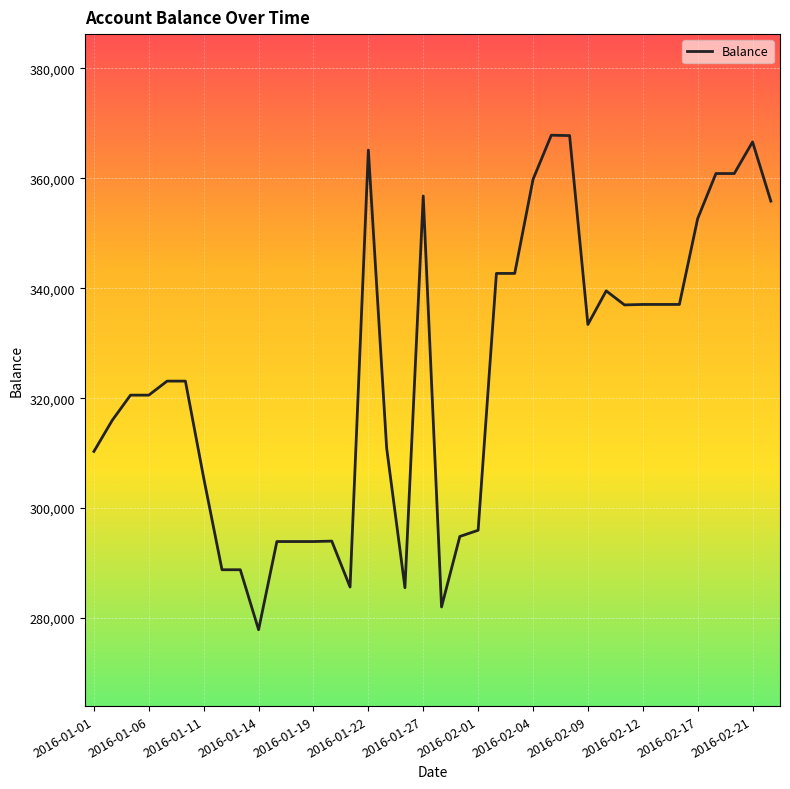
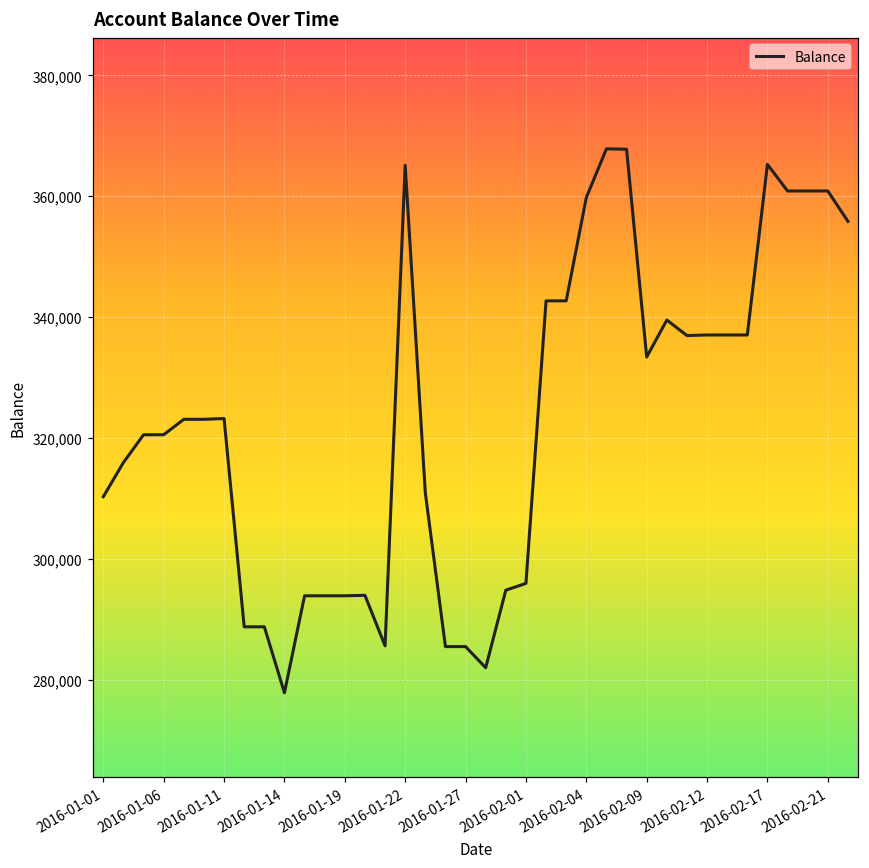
2016-01-11: 305,000 -> 323,000
2016-01-27: 357,000 -> 286,000
2016-02-17: 353,000 -> 365,000
2016-02-21: 367,000 -> 361,000
